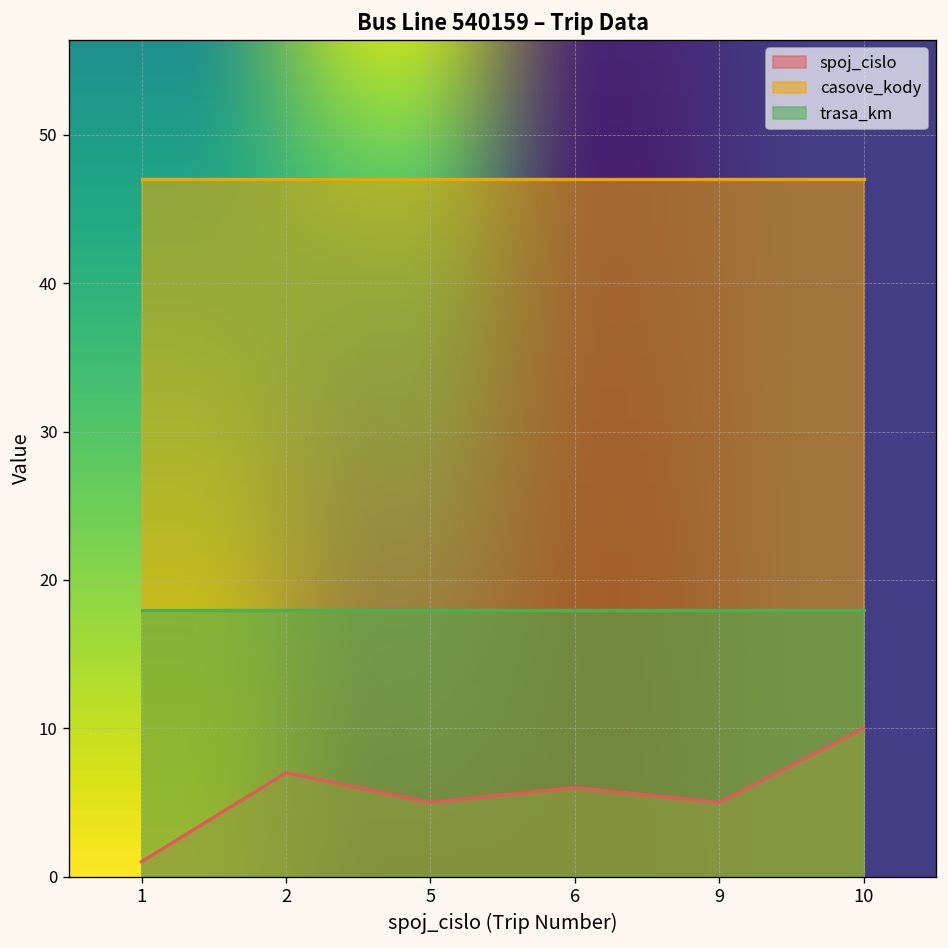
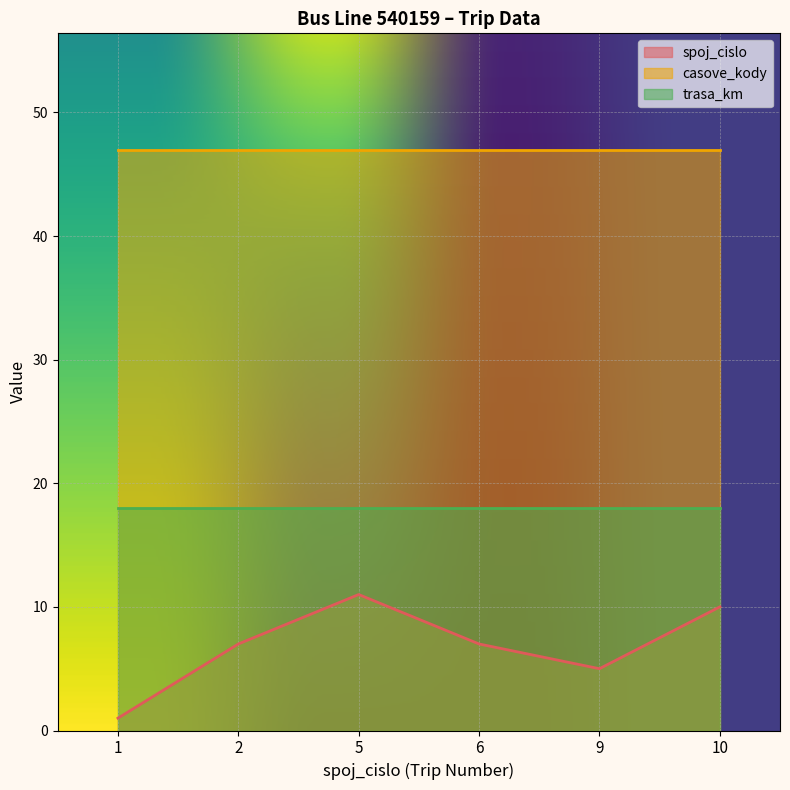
spoj_cislo, 5: 5 -> 11
spoj_cislo, 6: 6 -> 7
